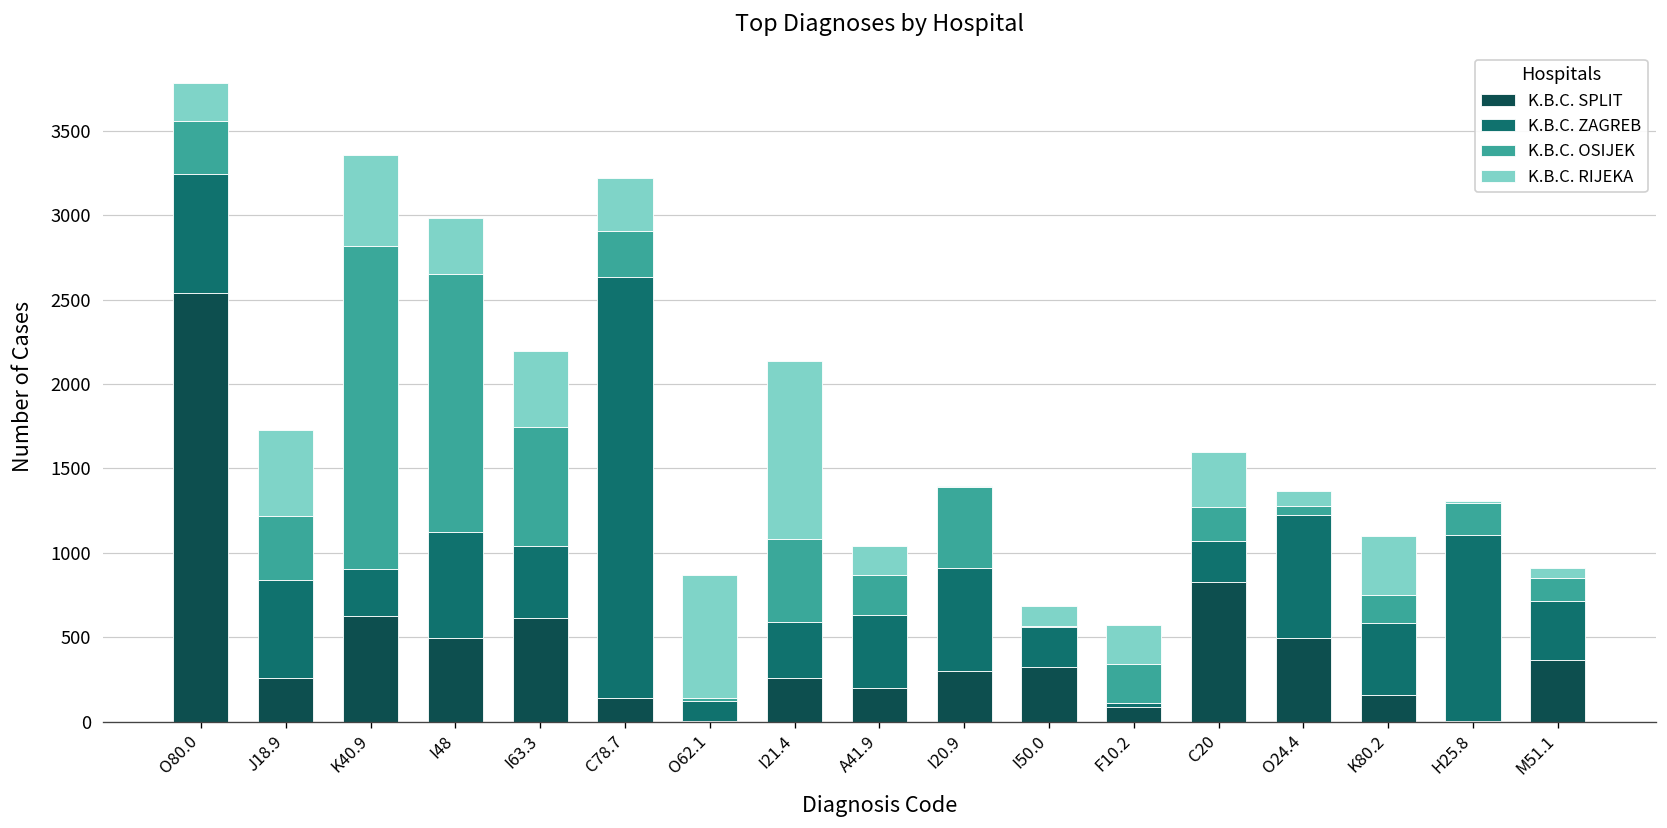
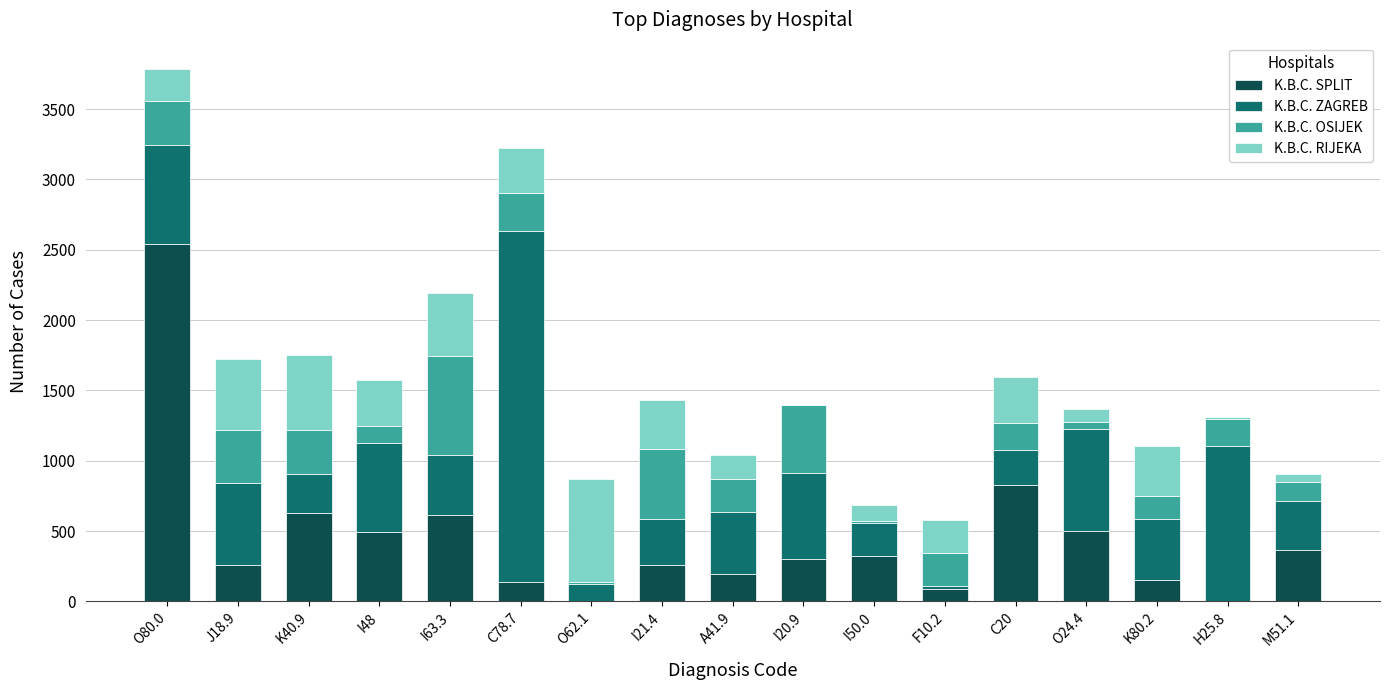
K.B.C. OSIJEK, K40.9: 1910 -> 310
K.B.C. OSIJEK, I48: 1520 -> 120
K.B.C. RIJEKA, I21.4: 1050 -> 350
